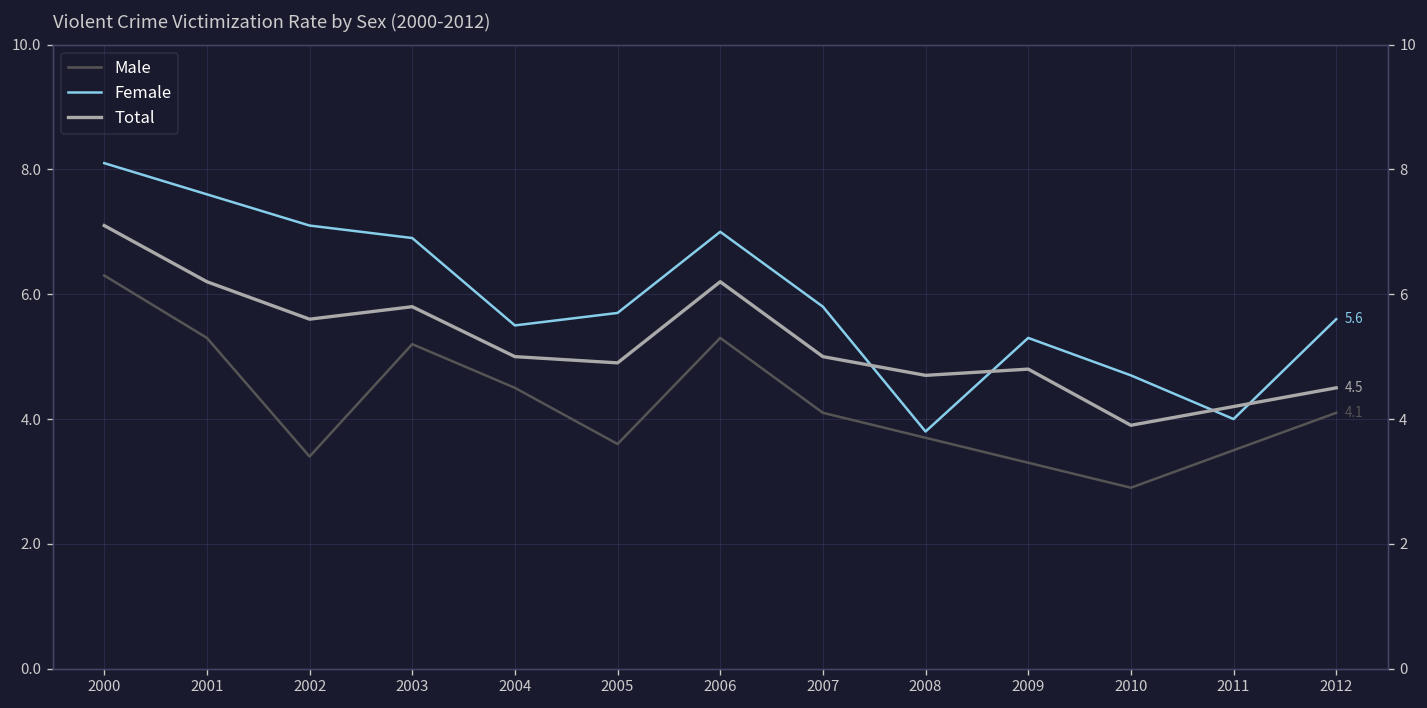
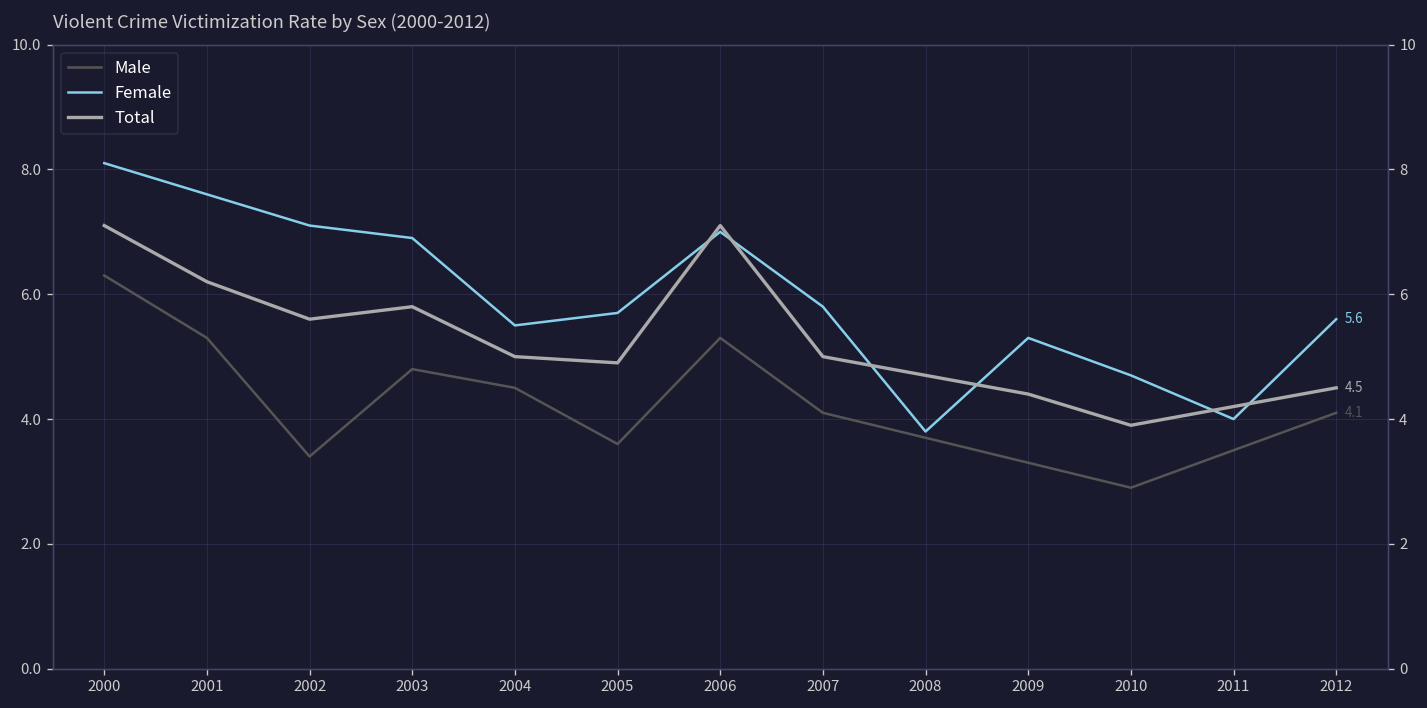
Male, 2003: 5.2 -> 4.8
Total, 2006: 6.2 -> 7.1
Total, 2009: 4.8 -> 4.4
